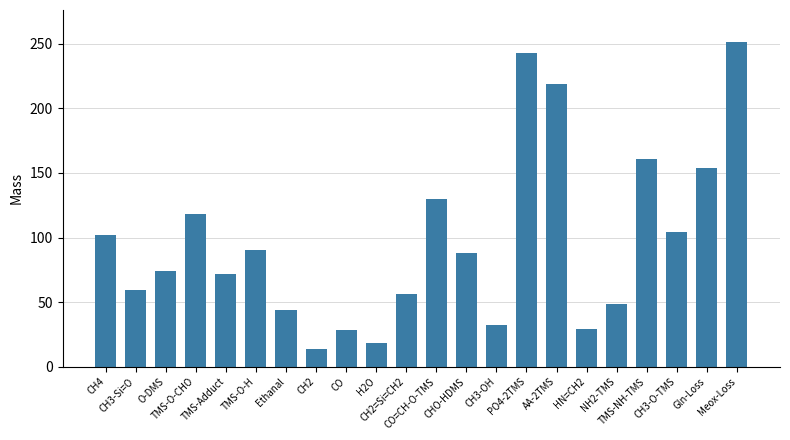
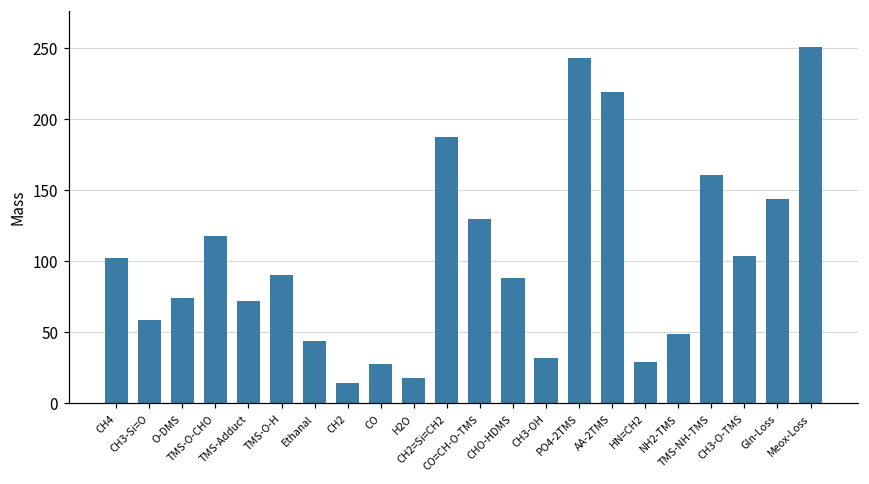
CH2=Si=CH2: 56 -> 187
Gln-Loss: 154 -> 144
